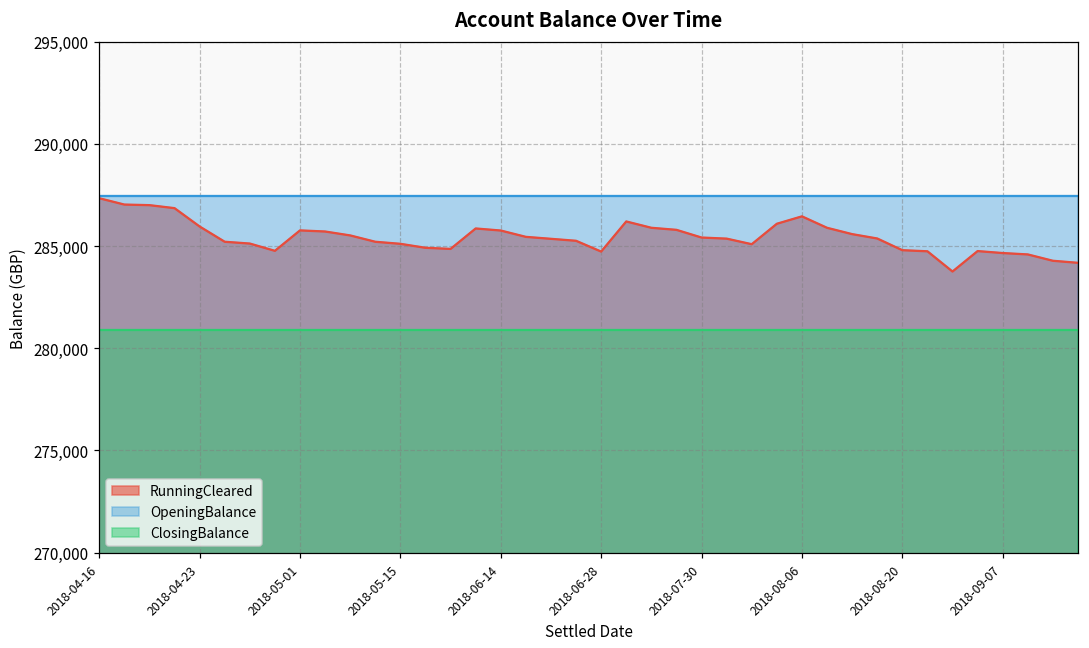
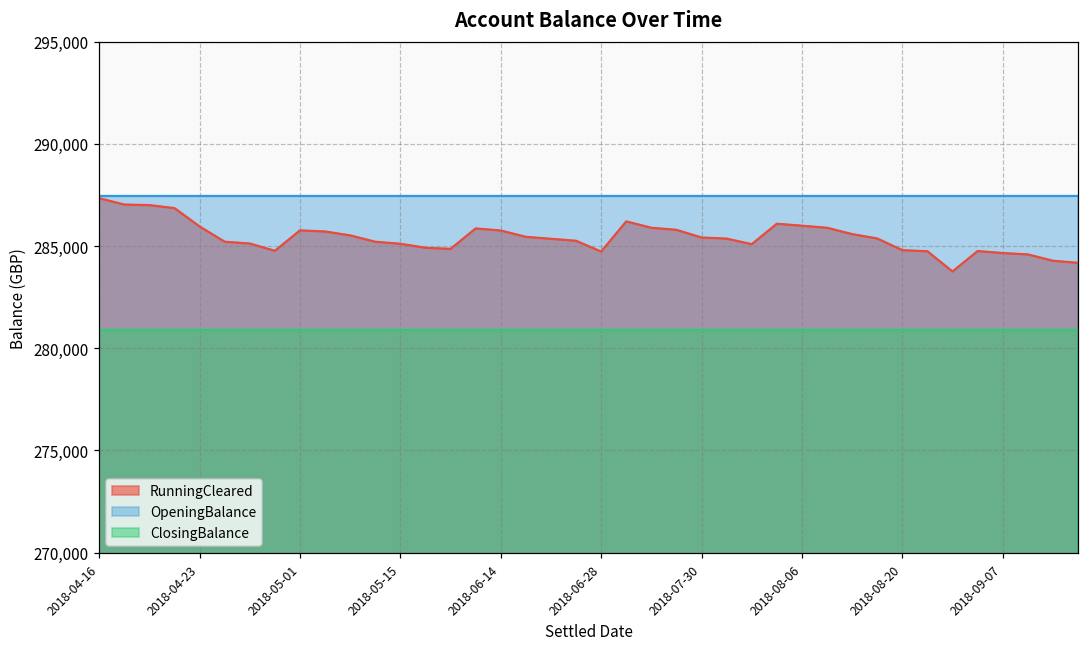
RunningCleared, 2018-08-06: 286,500 -> 286,000
